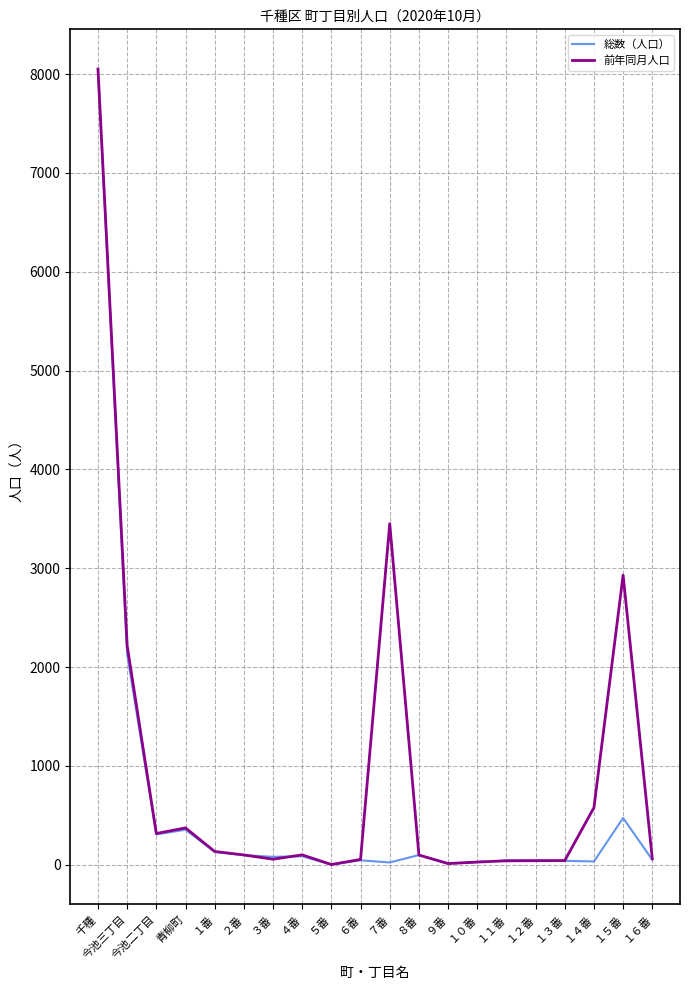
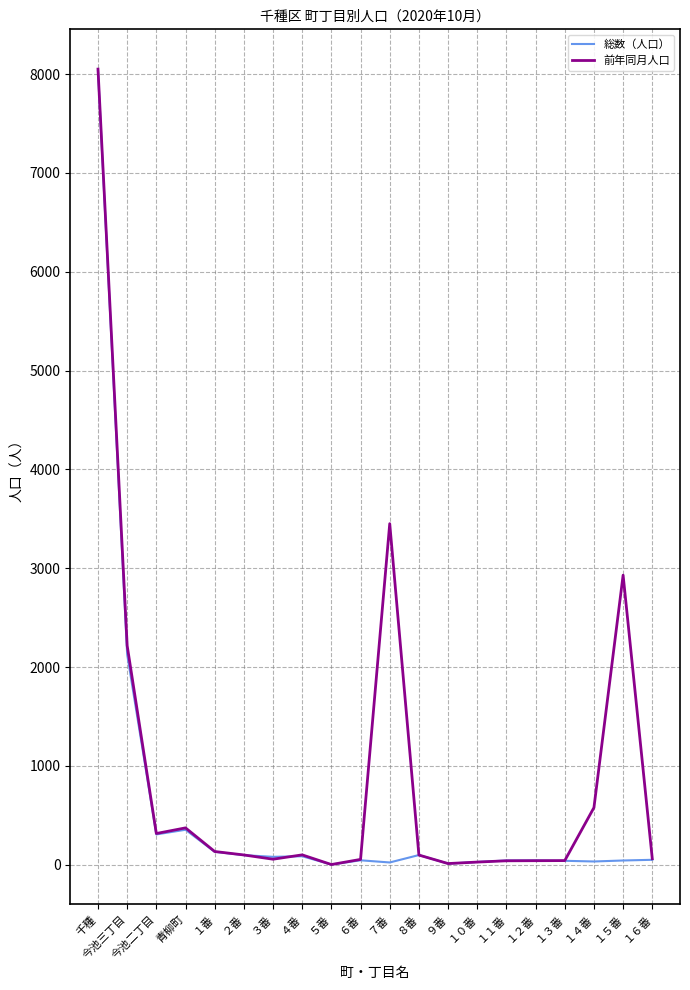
総数（人口）, １５番: 500 -> 0
